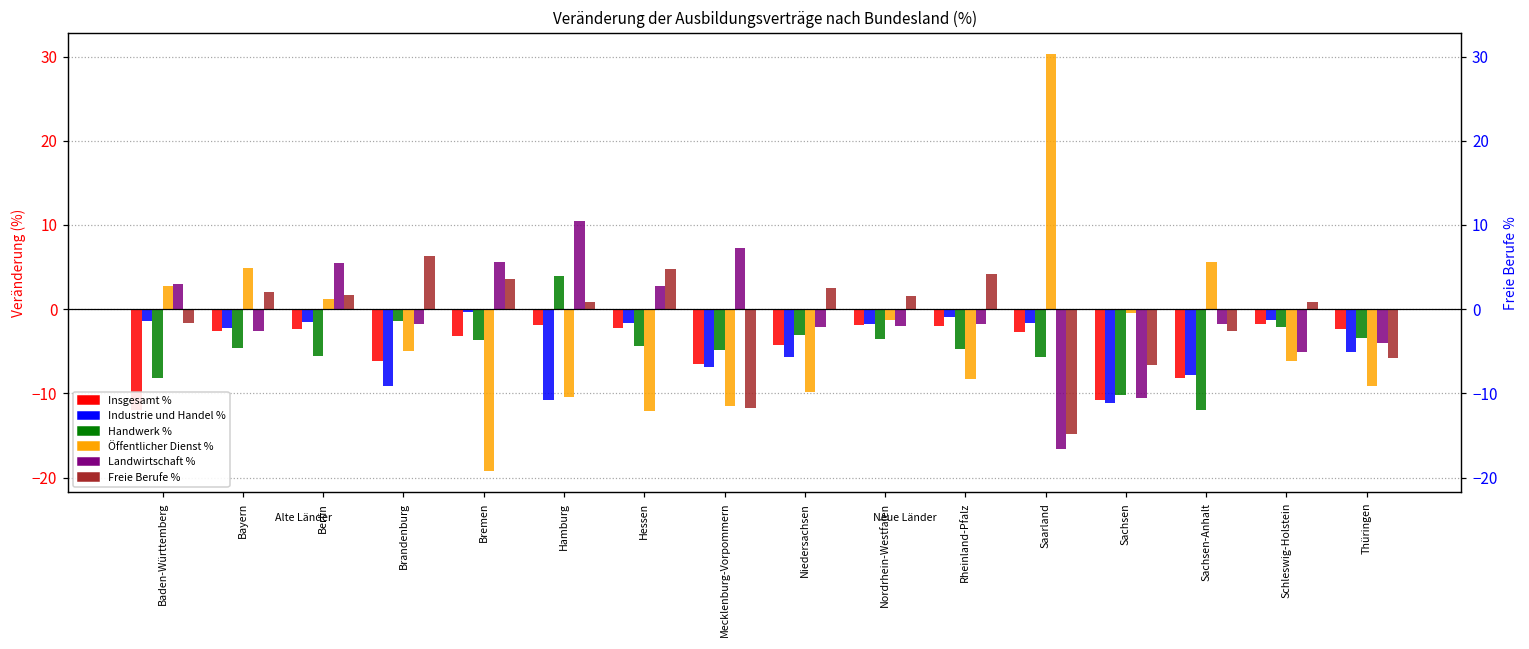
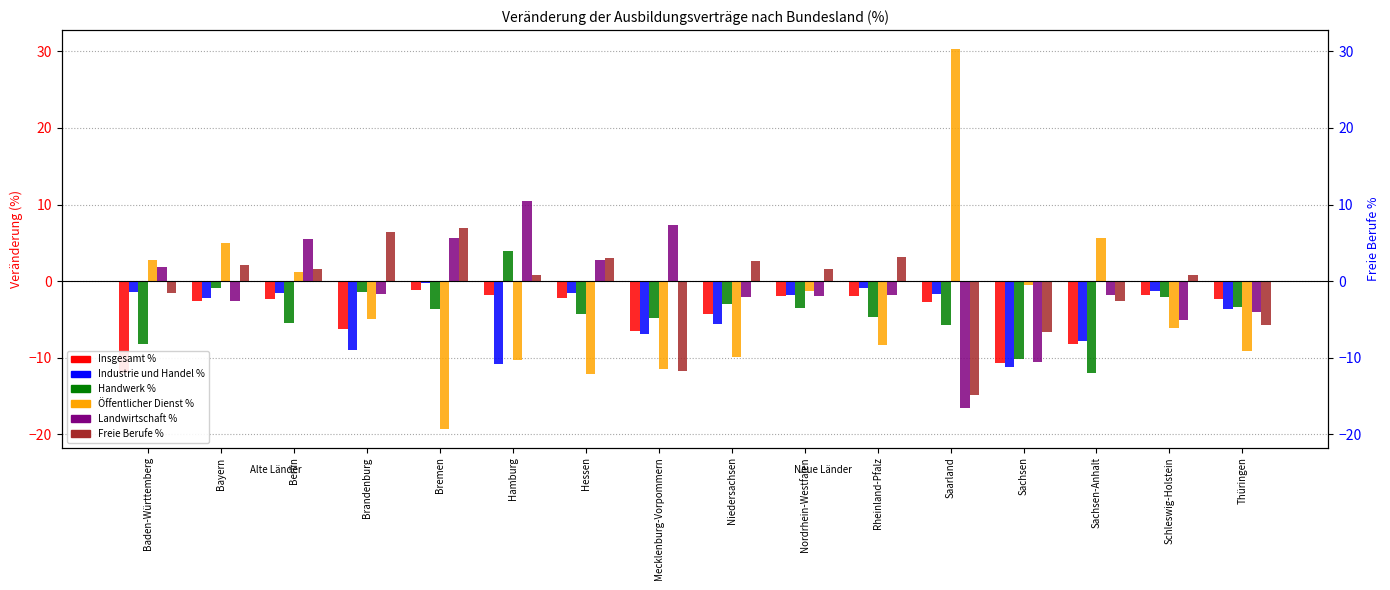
Landwirtschaft %, Baden-Württemberg: 3 -> 2
Handwerk %, Bayern: -5 -> -1
Insgesamt %, Bremen: -3 -> -1
Freie Berufe %, Bremen: 4 -> 7
Freie Berufe %, Hessen: 5 -> 3
Freie Berufe %, Rheinland-Pfalz: 4 -> 3
Industrie und Handel %, Thüringen: -5 -> -4
